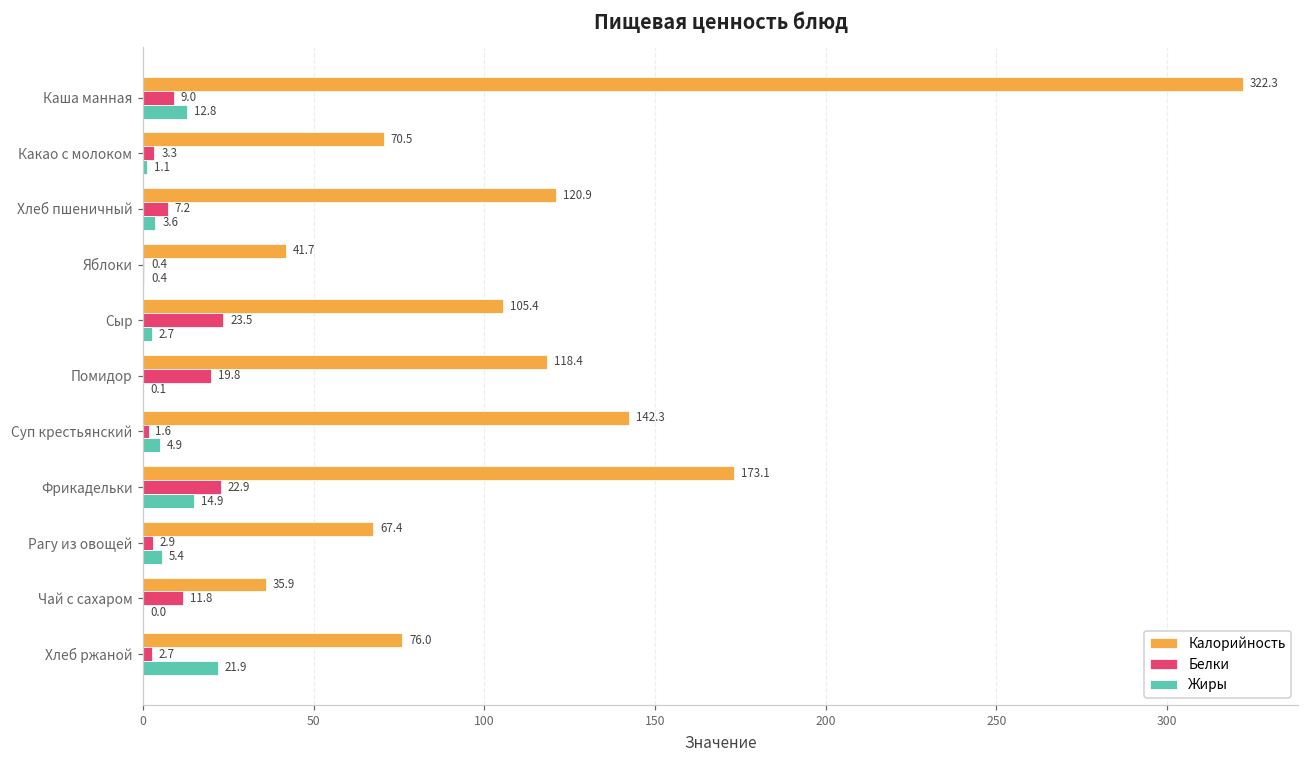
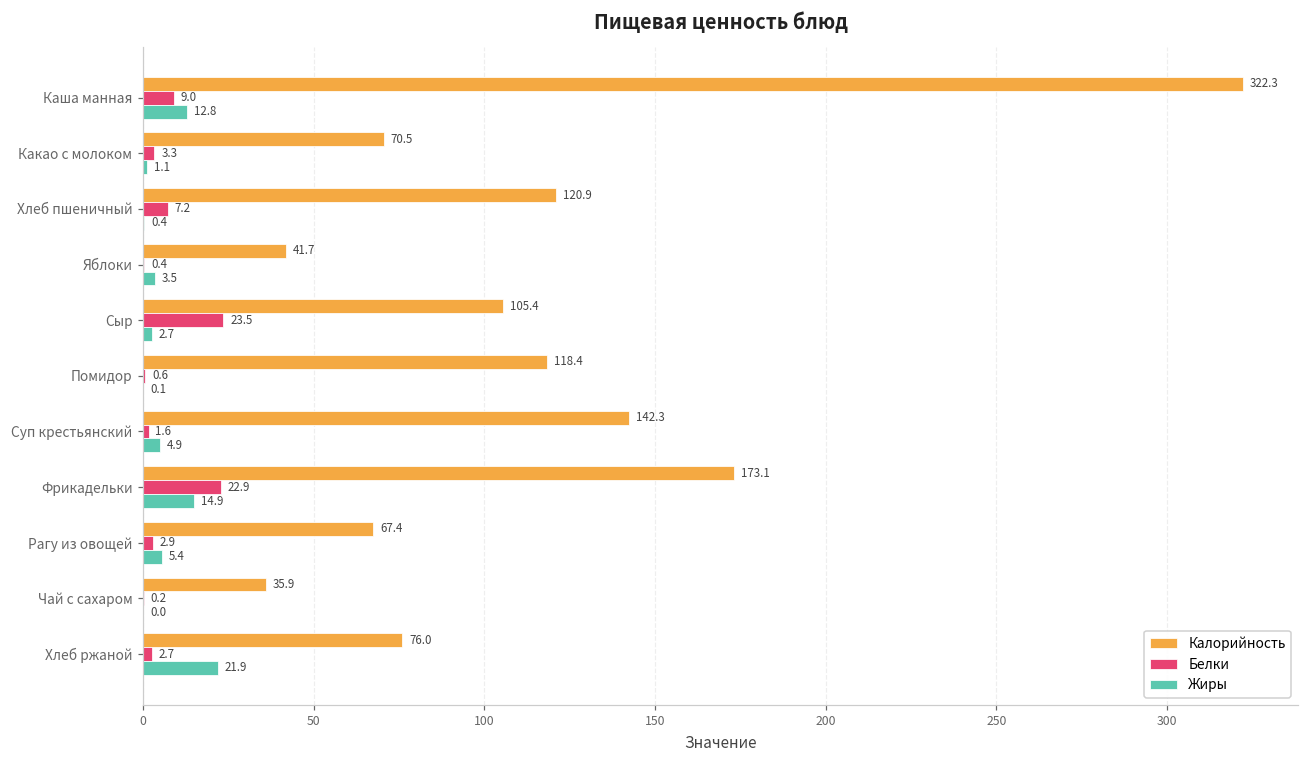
Жиры, Хлеб пшеничный: 3.6 -> 0.4
Жиры, Яблоки: 0.4 -> 3.5
Белки, Помидор: 19.8 -> 0.6
Белки, Чай с сахаром: 11.8 -> 0.2
